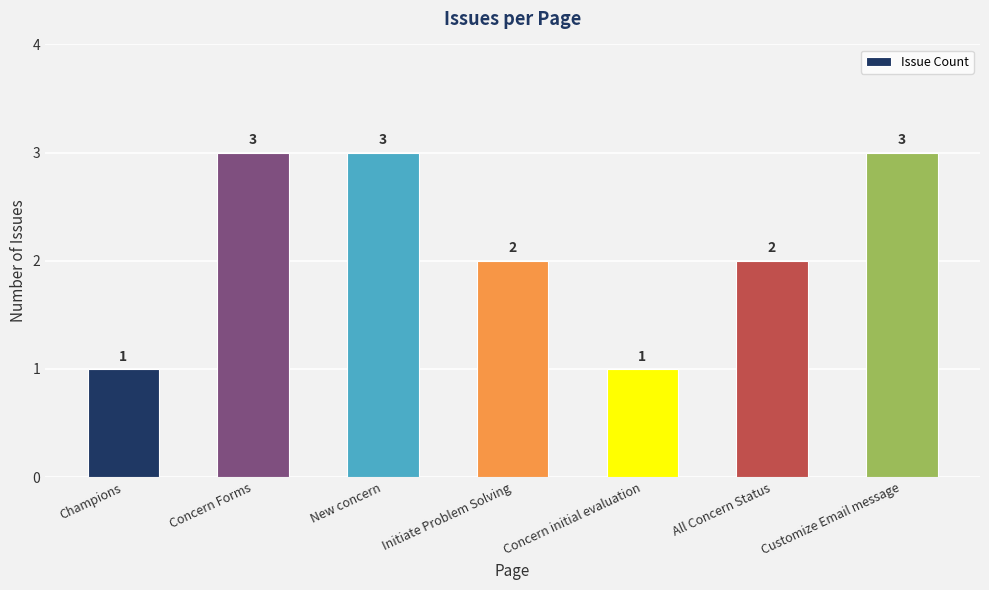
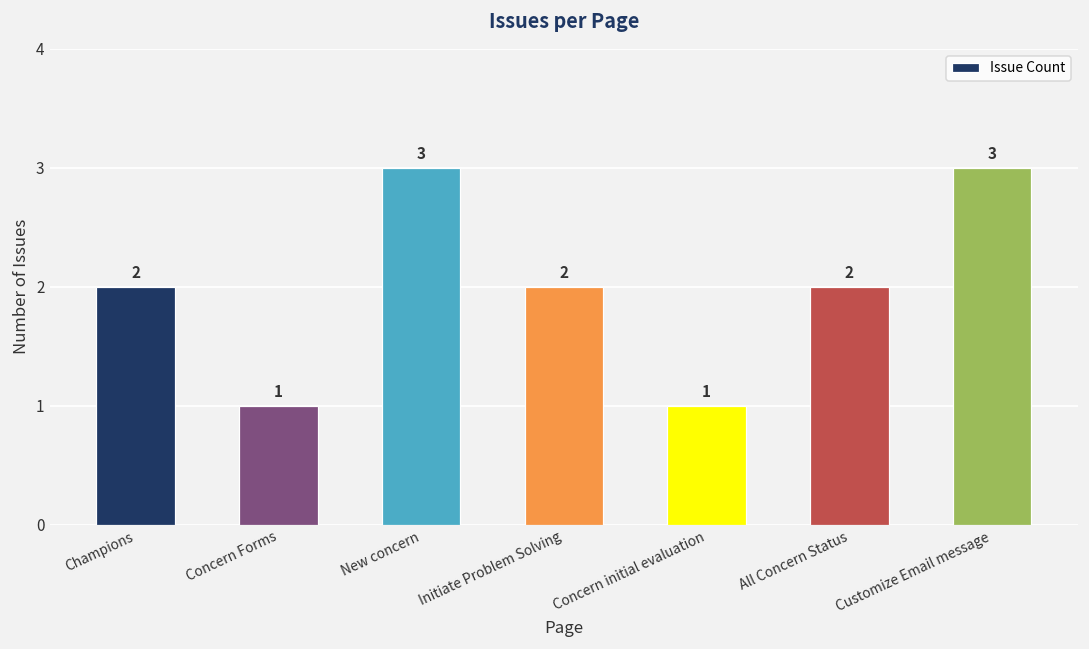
Champions: 1 -> 2
Concern Forms: 3 -> 1
